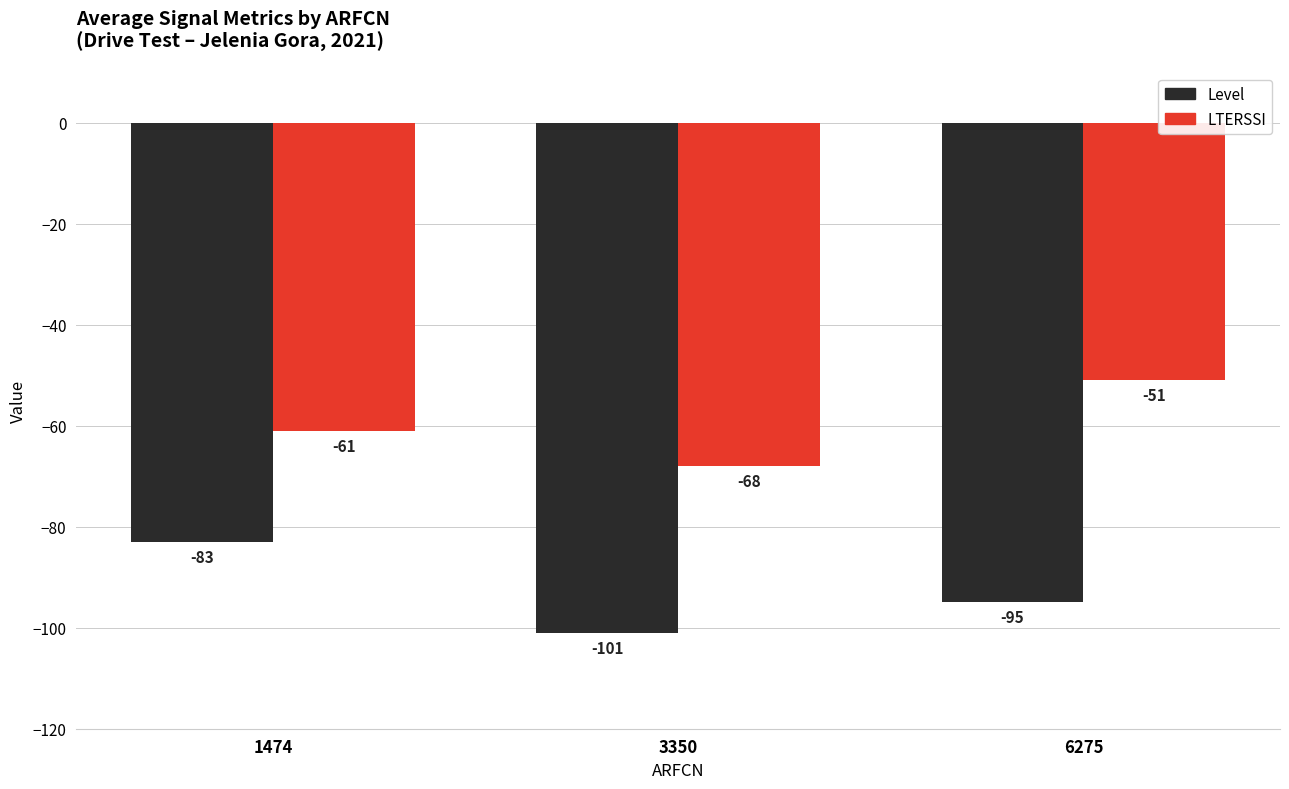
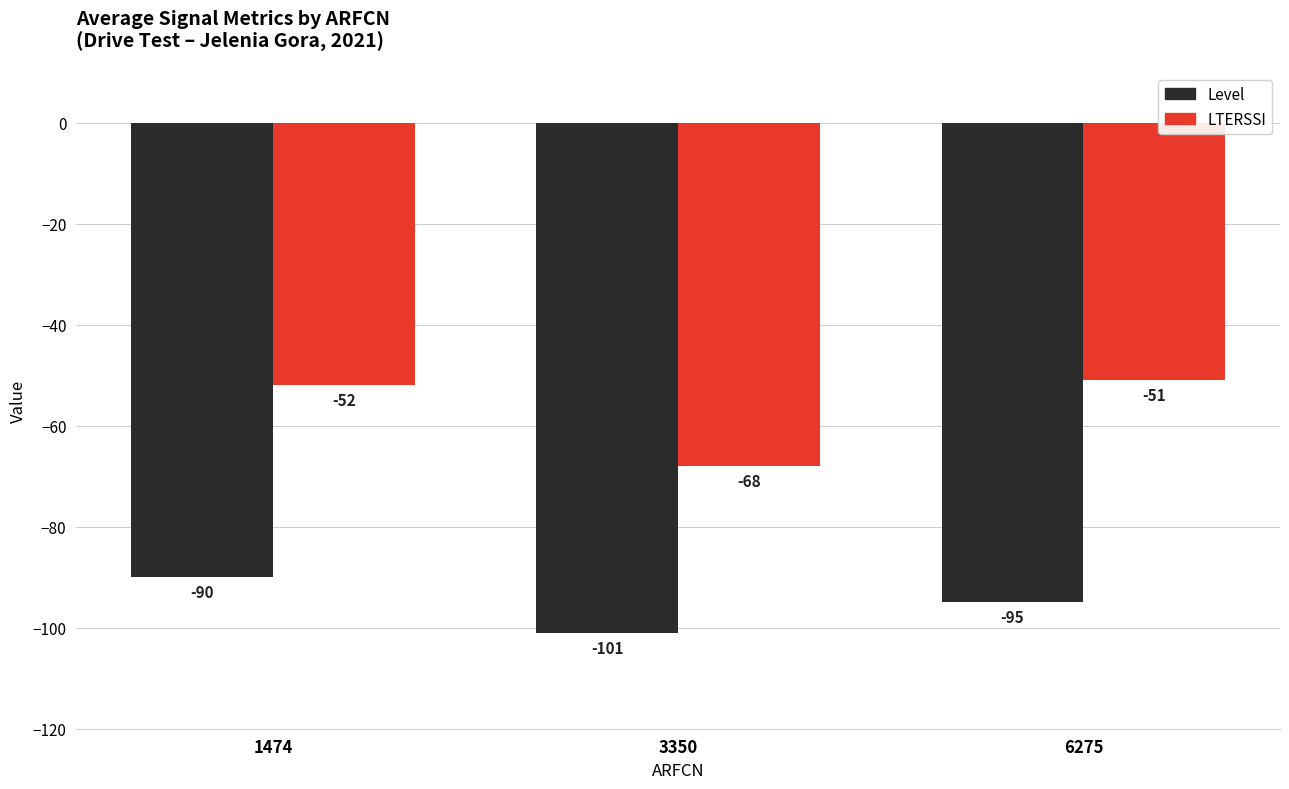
Level, 1474: -83 -> -90
LTERSSI, 1474: -61 -> -52
